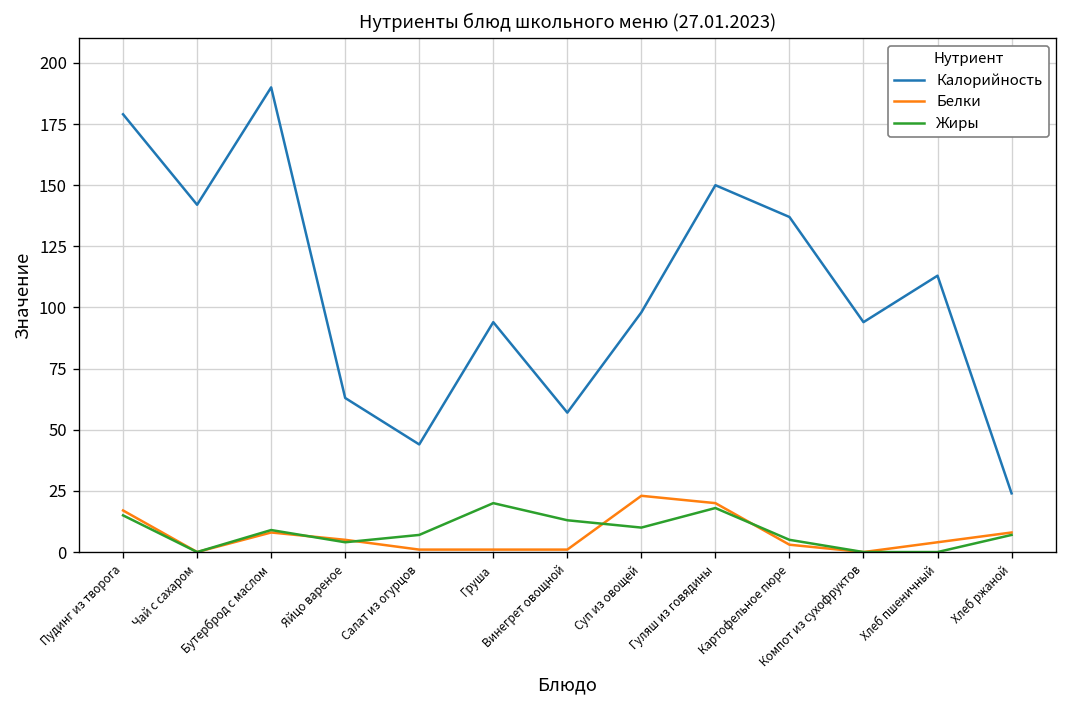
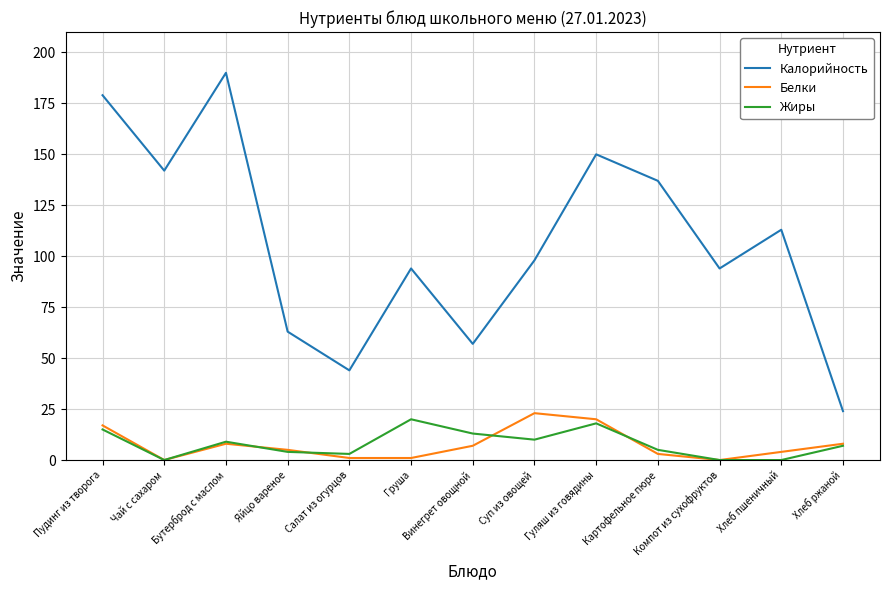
Жиры, Салат из огурцов: 7 -> 3
Белки, Винегрет овощной: 1 -> 7
